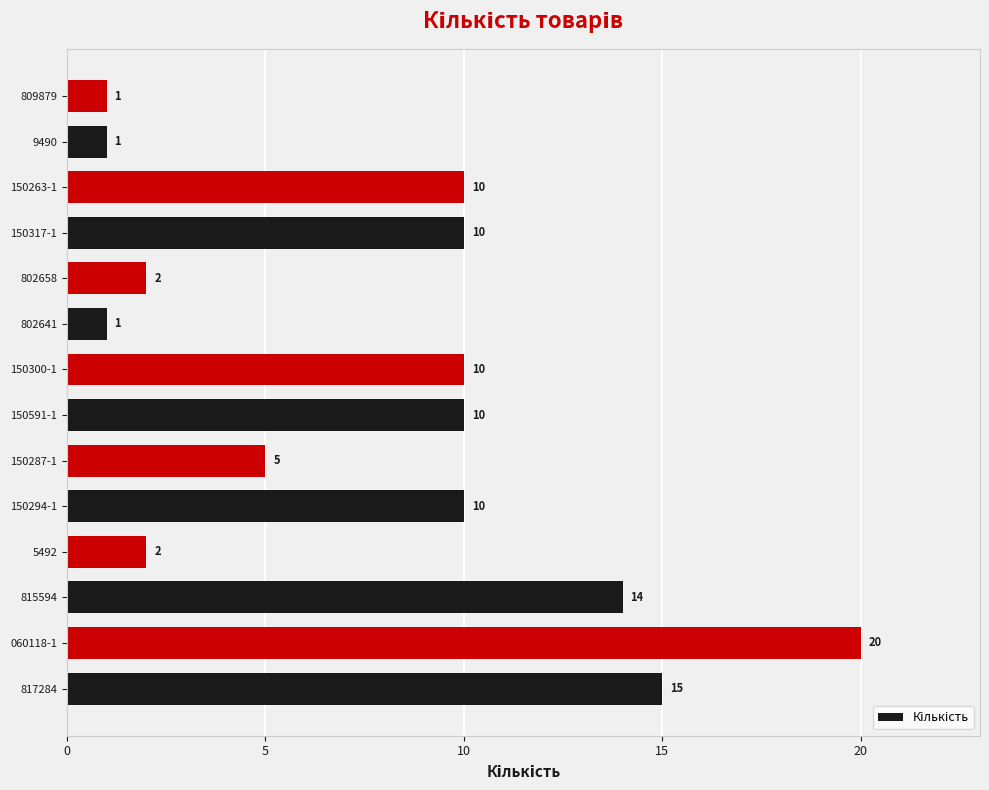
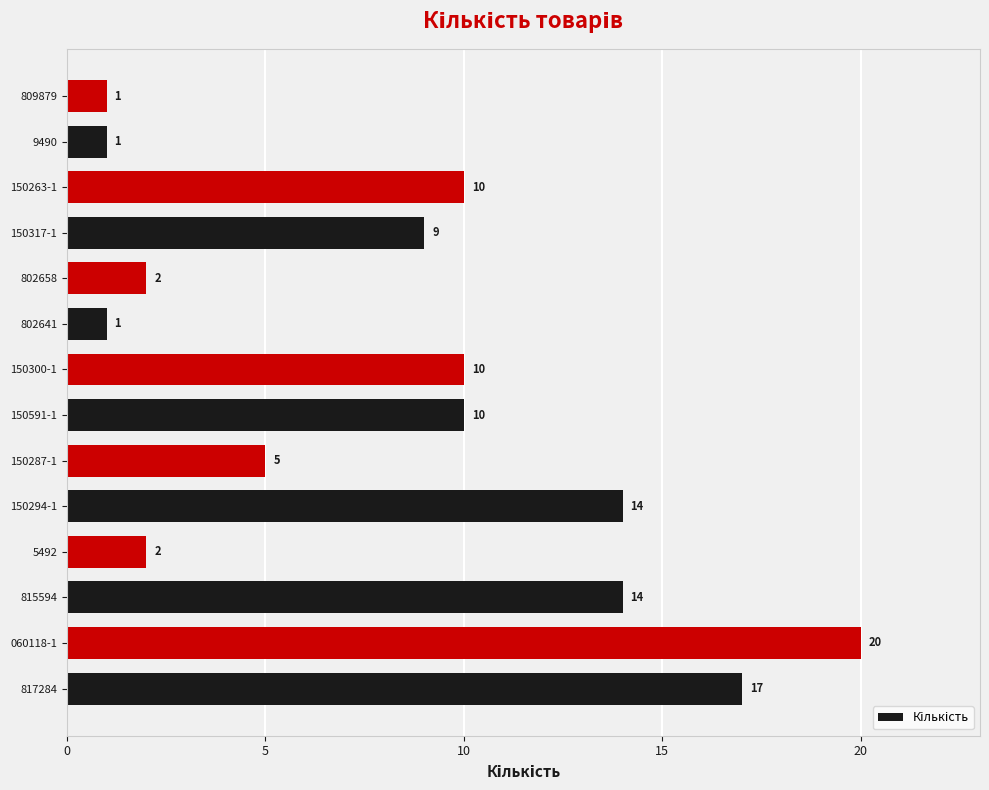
150317-1: 10 -> 9
150294-1: 10 -> 14
817284: 15 -> 17
